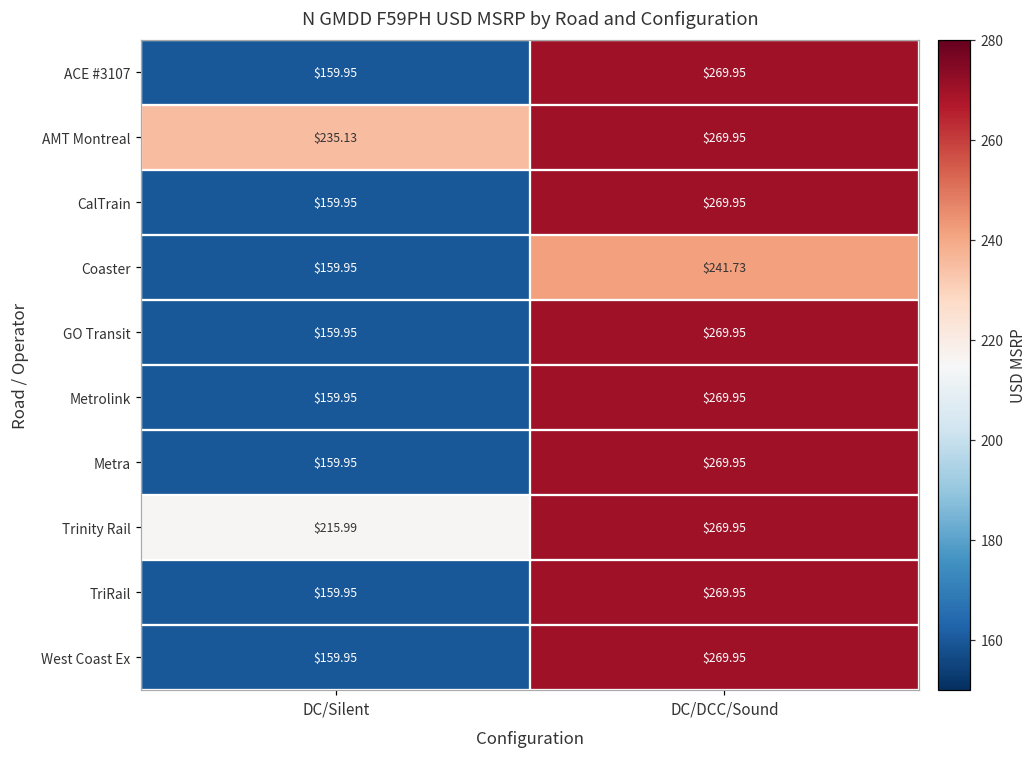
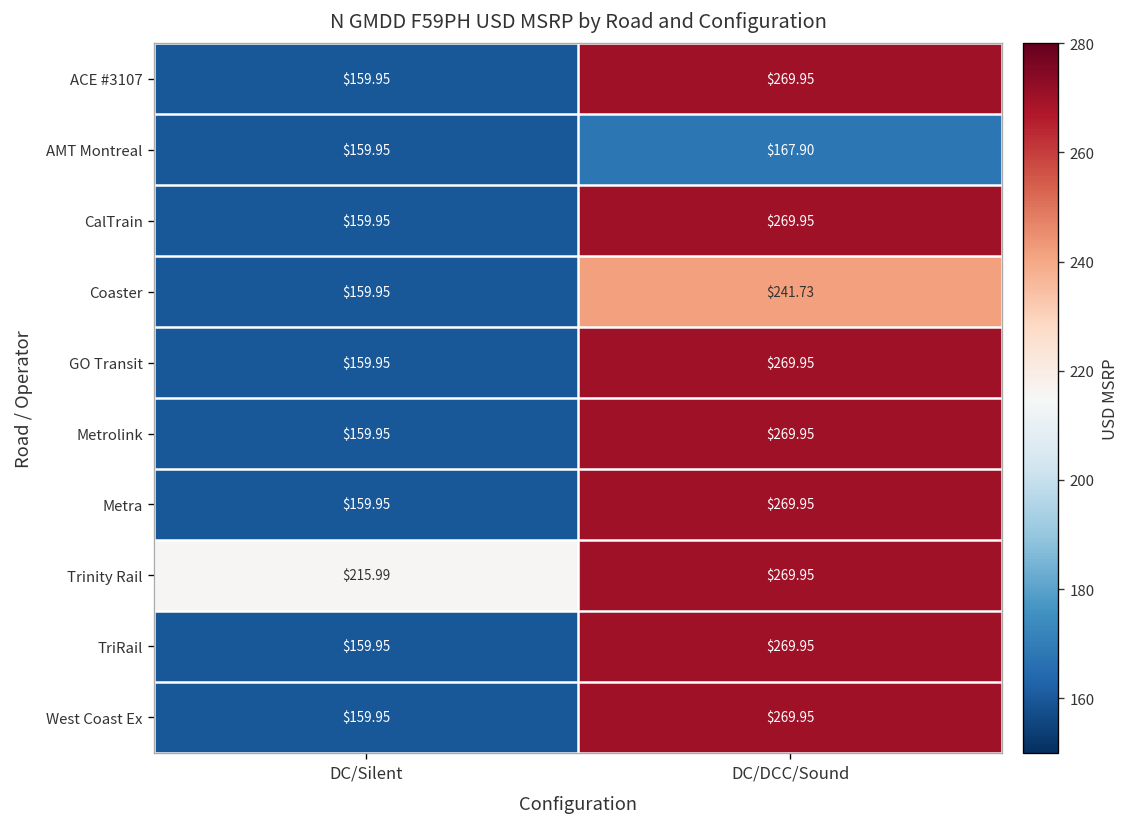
AMT Montreal, DC/Silent: $235.13 -> $159.95
AMT Montreal, DC/DCC/Sound: $269.95 -> $167.90
